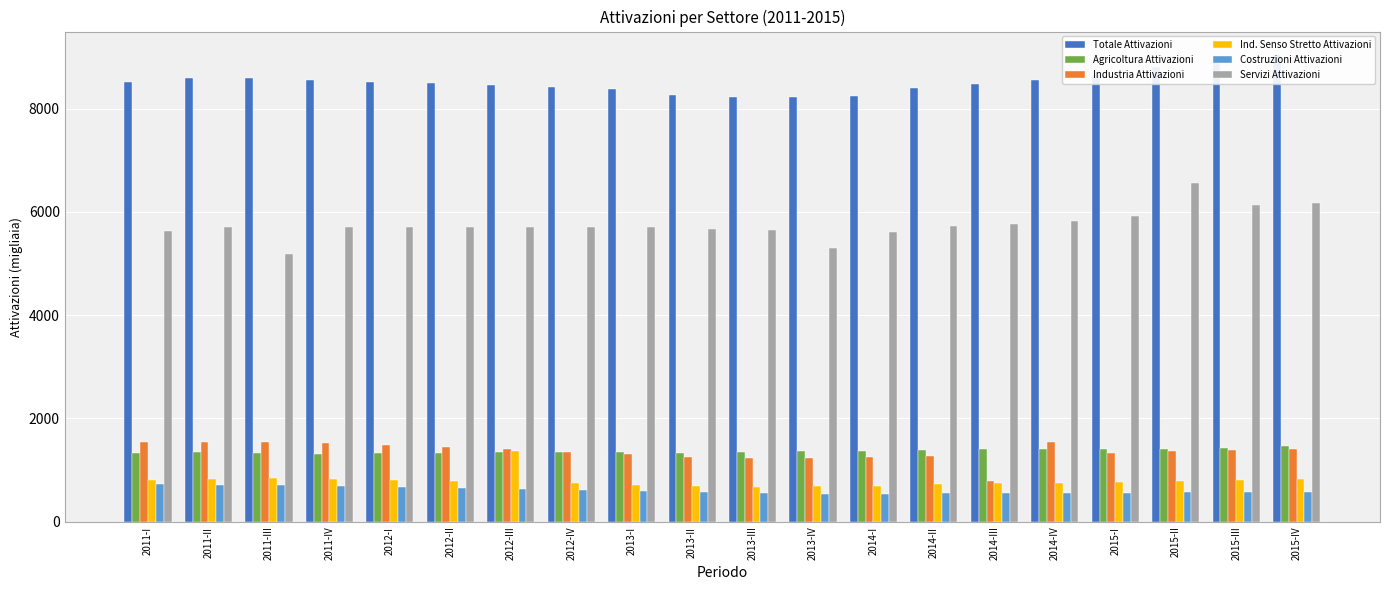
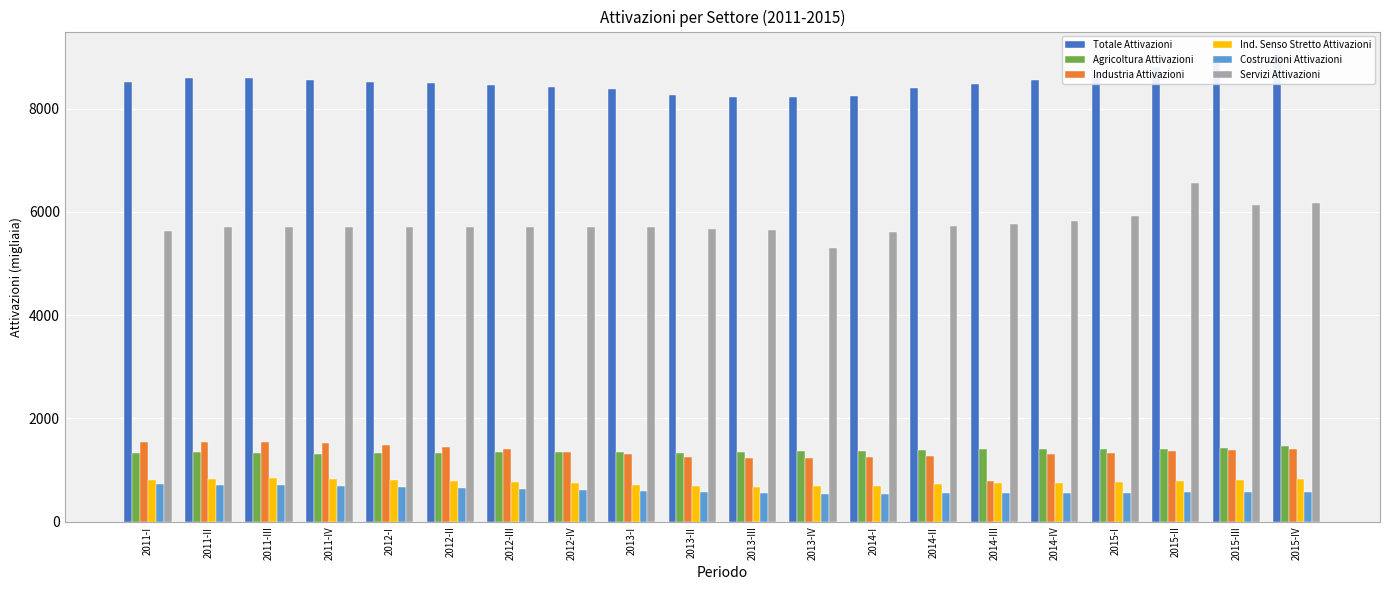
Servizi Attivazioni, 2011-III: 5200 -> 5700
Ind. Senso Stretto Attivazioni, 2012-III: 1400 -> 800
Industria Attivazioni, 2014-IV: 1500 -> 1300
